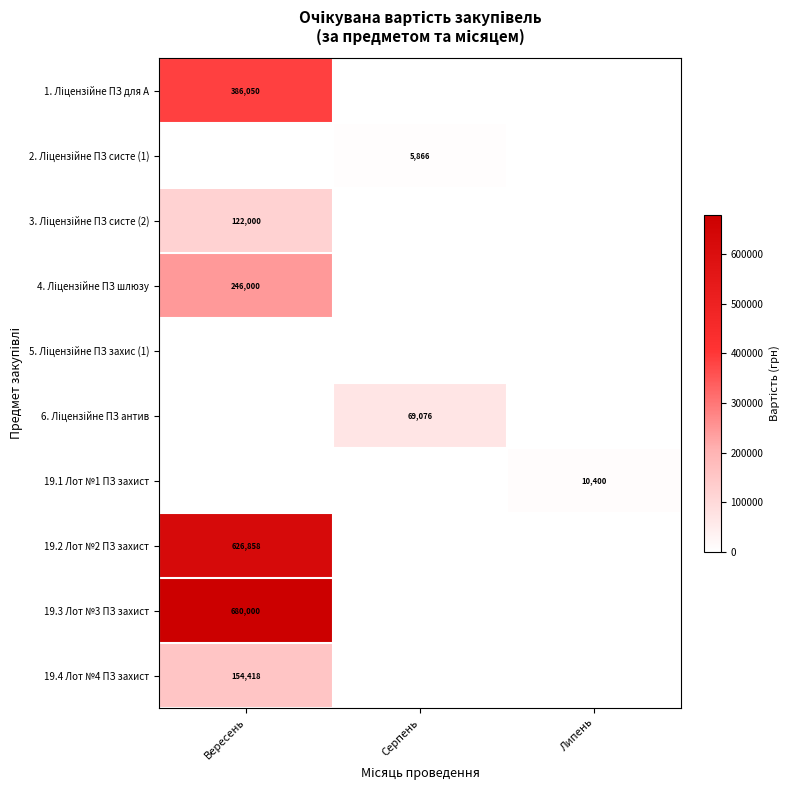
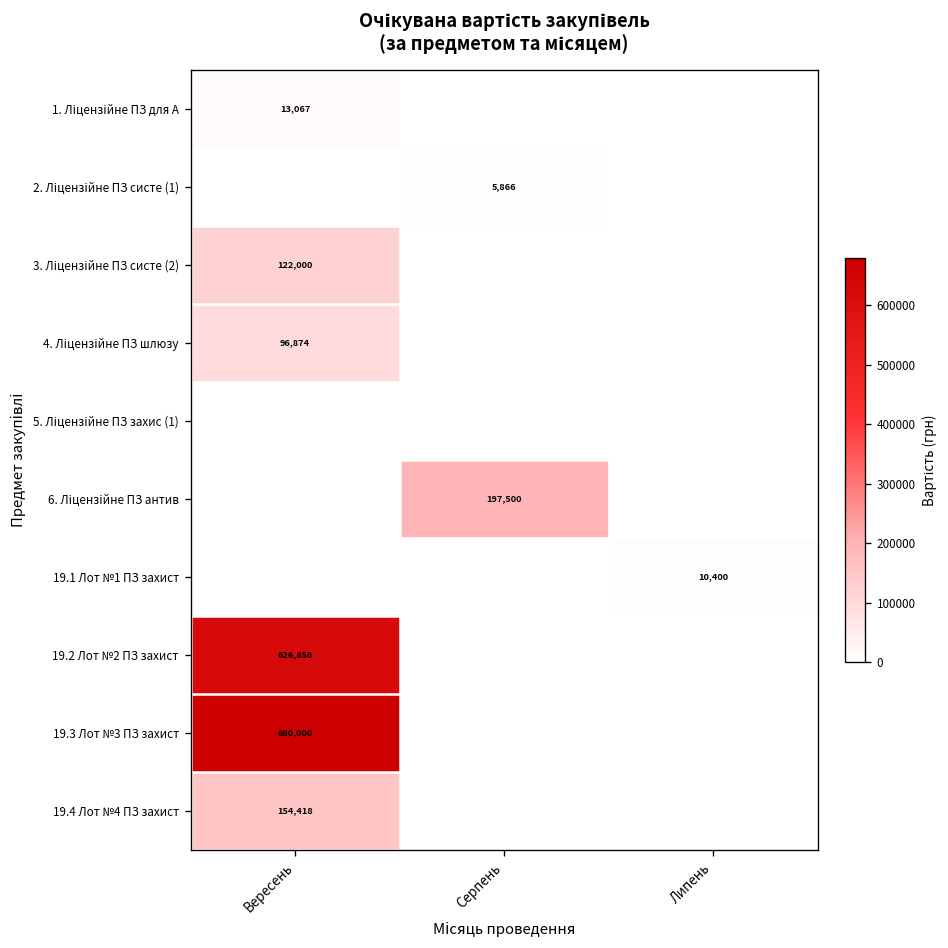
1. Ліцензійне ПЗ для А, Вересень: 386,050 -> 13,067
4. Ліцензійне ПЗ шлюзу, Вересень: 246,000 -> 96,874
6. Ліцензійне ПЗ антив, Серпень: 69,076 -> 197,500
